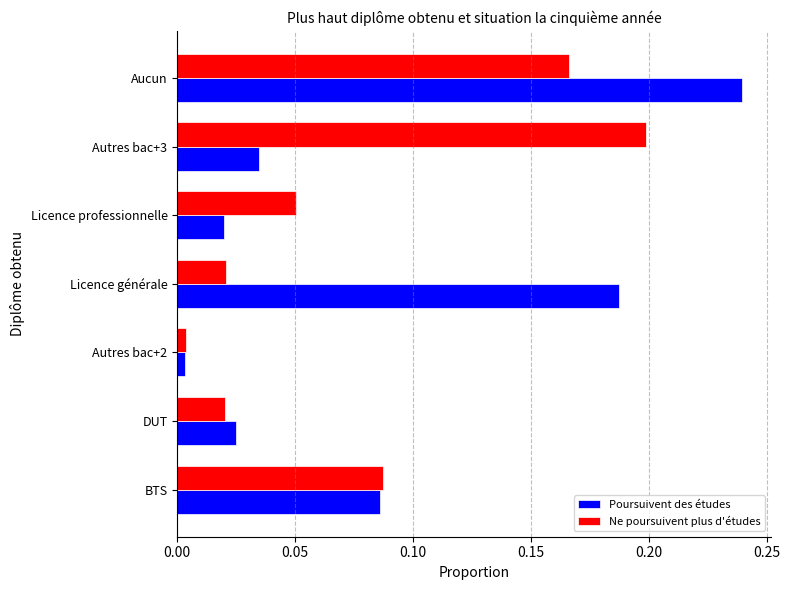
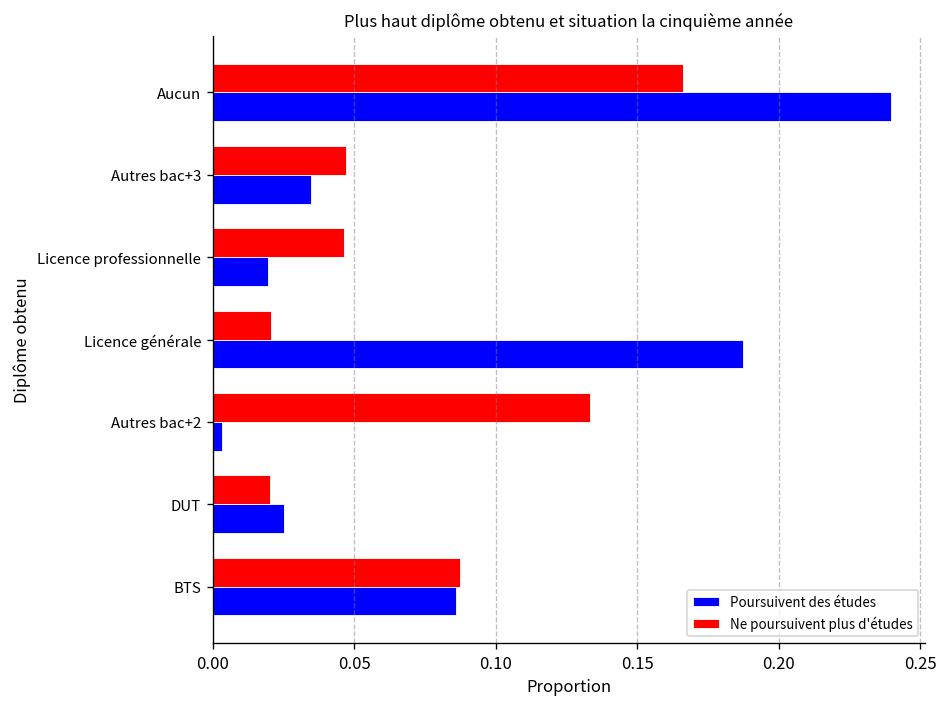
Ne poursuivent plus d'études, Autres bac+3: 0.199 -> 0.047
Ne poursuivent plus d'études, Licence professionnelle: 0.050 -> 0.046
Ne poursuivent plus d'études, Autres bac+2: 0.004 -> 0.133
